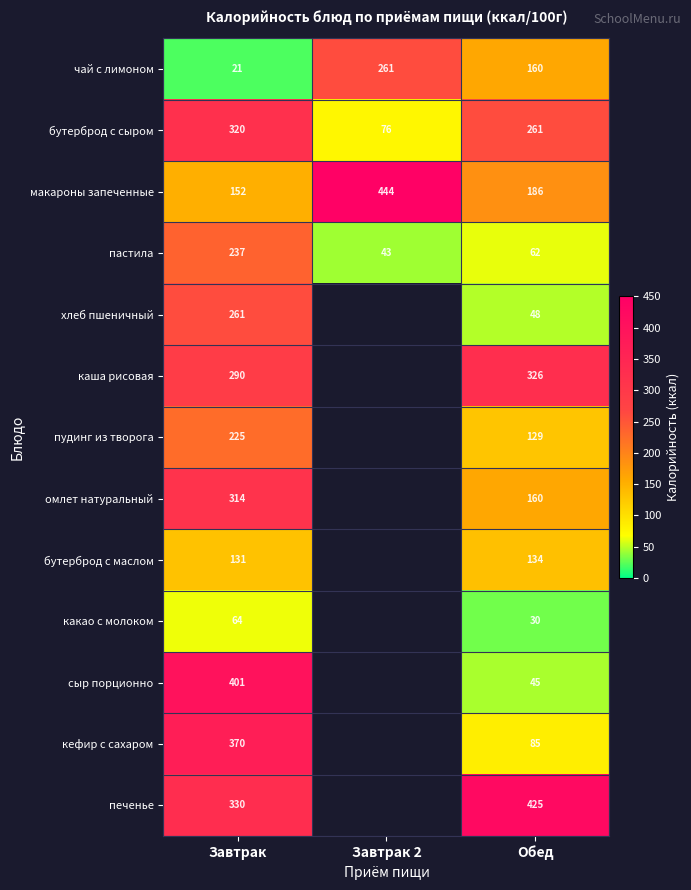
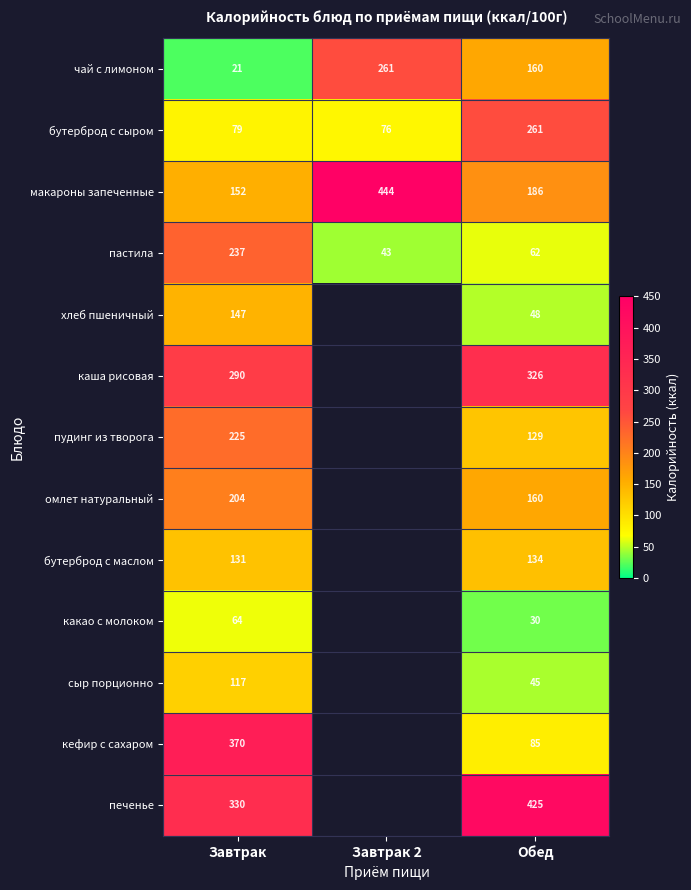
бутерброд с сыром, Завтрак: 320 -> 79
хлеб пшеничный, Завтрак: 261 -> 147
омлет натуральный, Завтрак: 314 -> 204
сыр порционно, Завтрак: 401 -> 117
